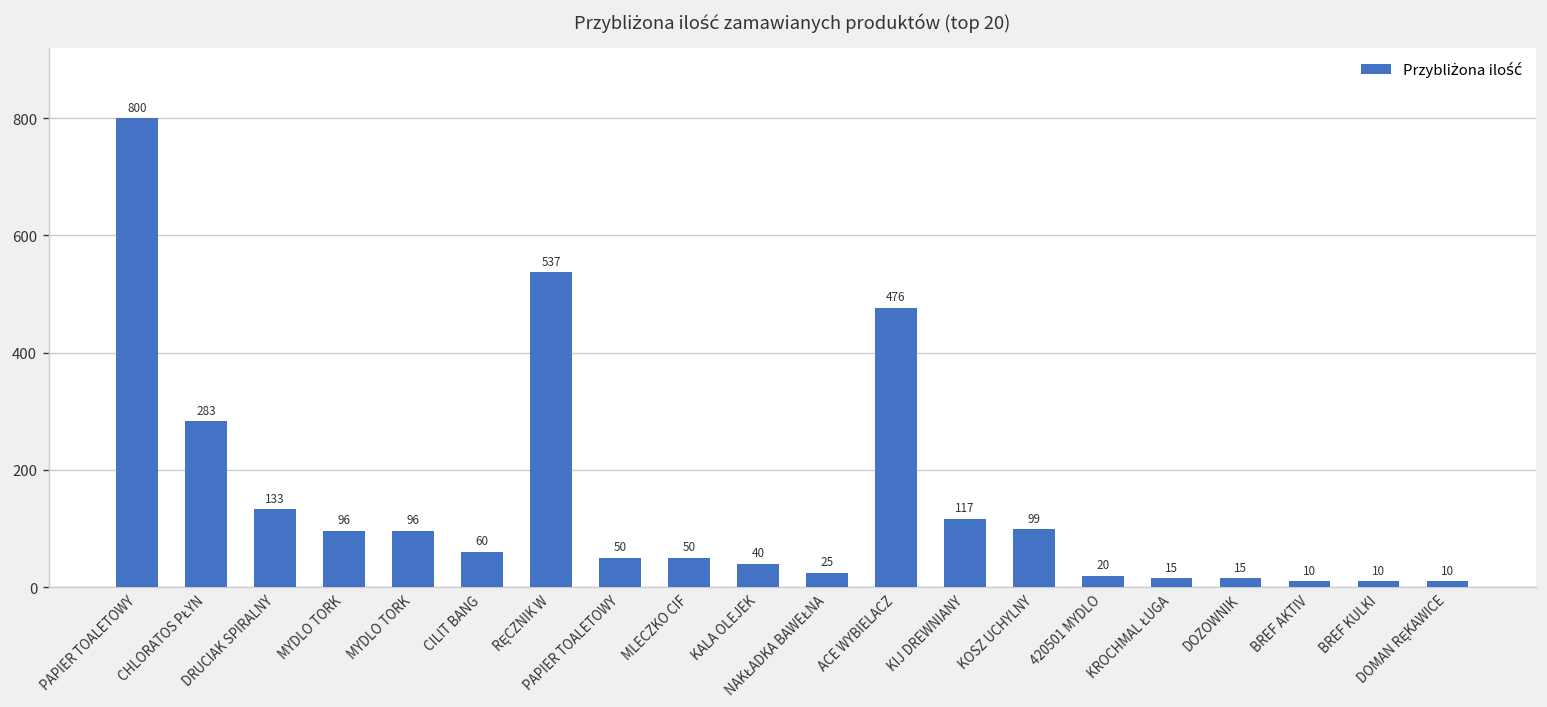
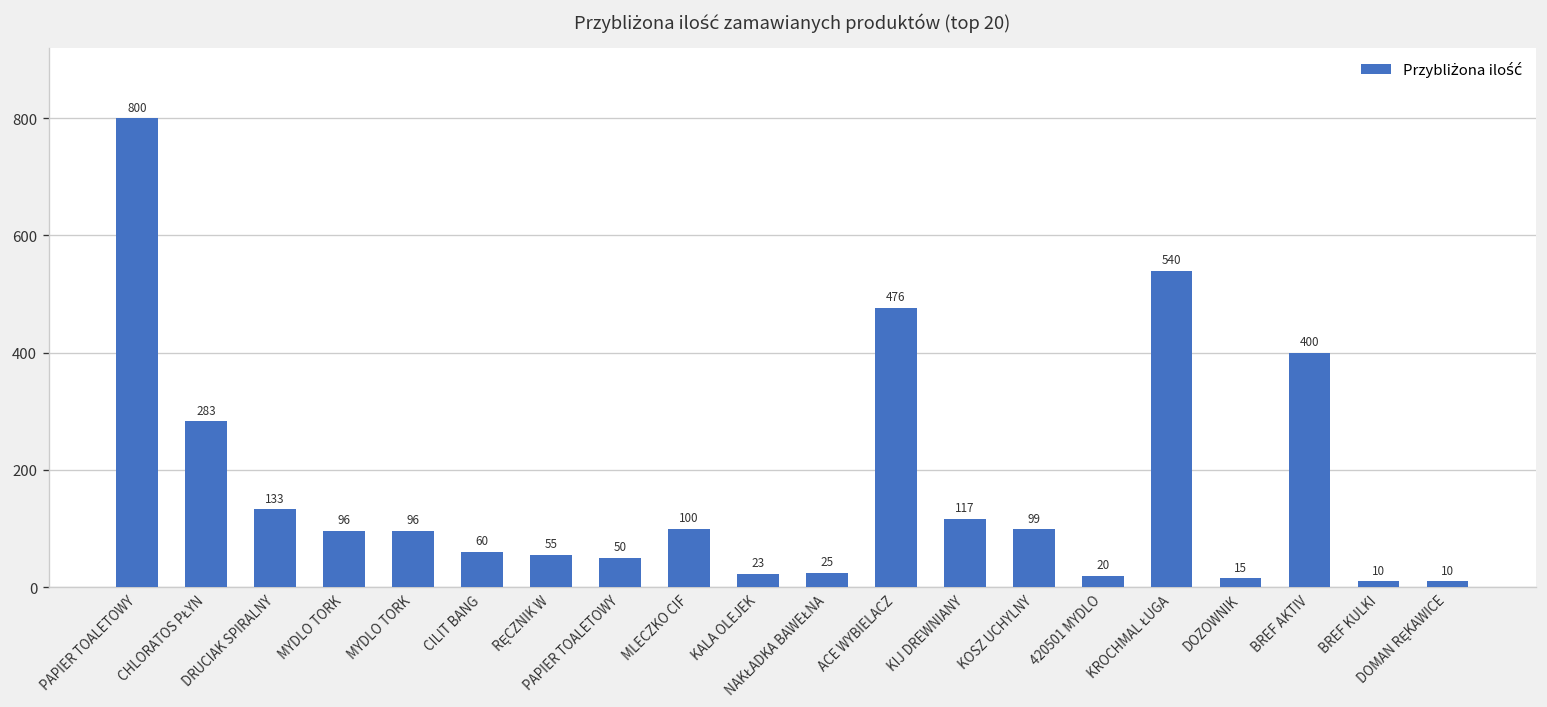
RĘCZNIK W: 537 -> 55
MLECZKO CIF: 50 -> 100
KALA OLEJEK: 40 -> 23
KROCHMAL ŁUGA: 15 -> 540
BREF AKTIV: 10 -> 400
